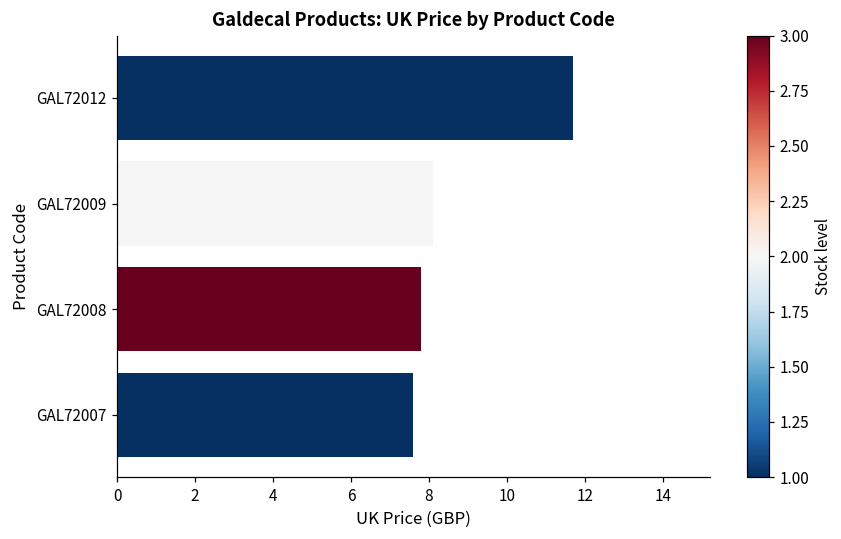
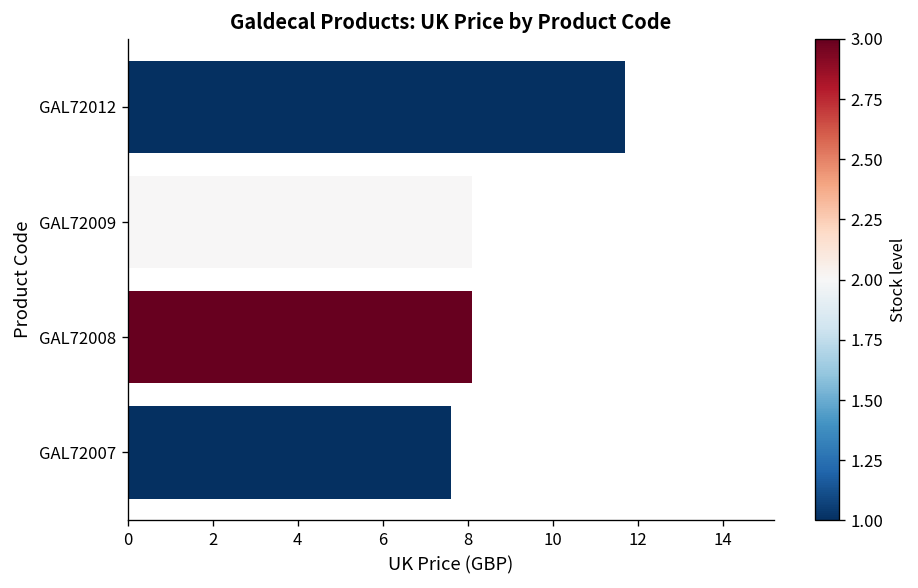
GAL72008: 7.8 -> 8.1
